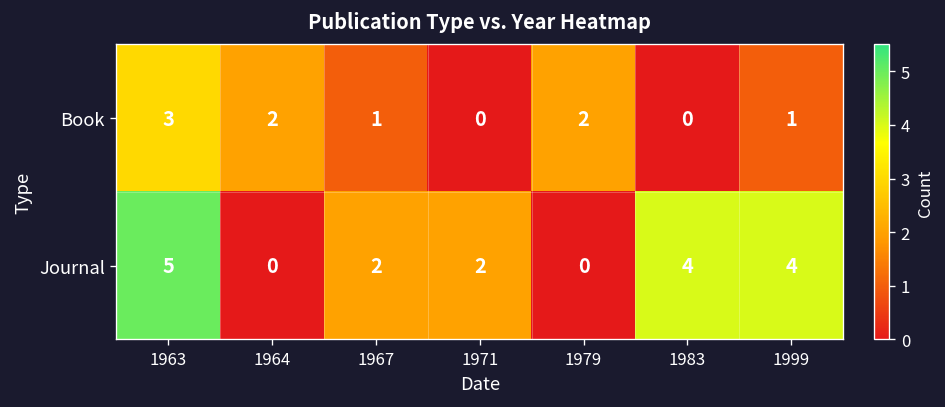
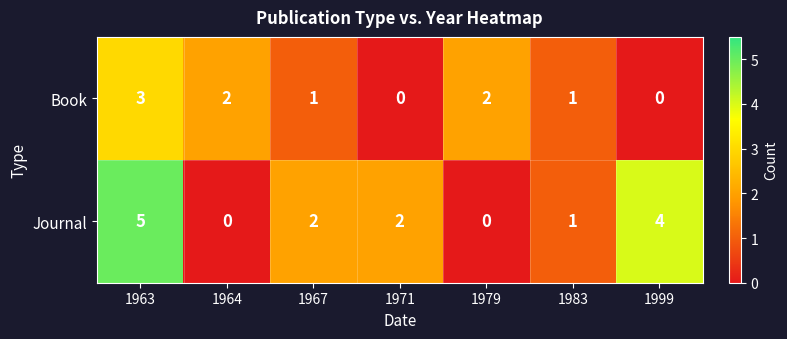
Book, 1983: 0 -> 1
Book, 1999: 1 -> 0
Journal, 1983: 4 -> 1
